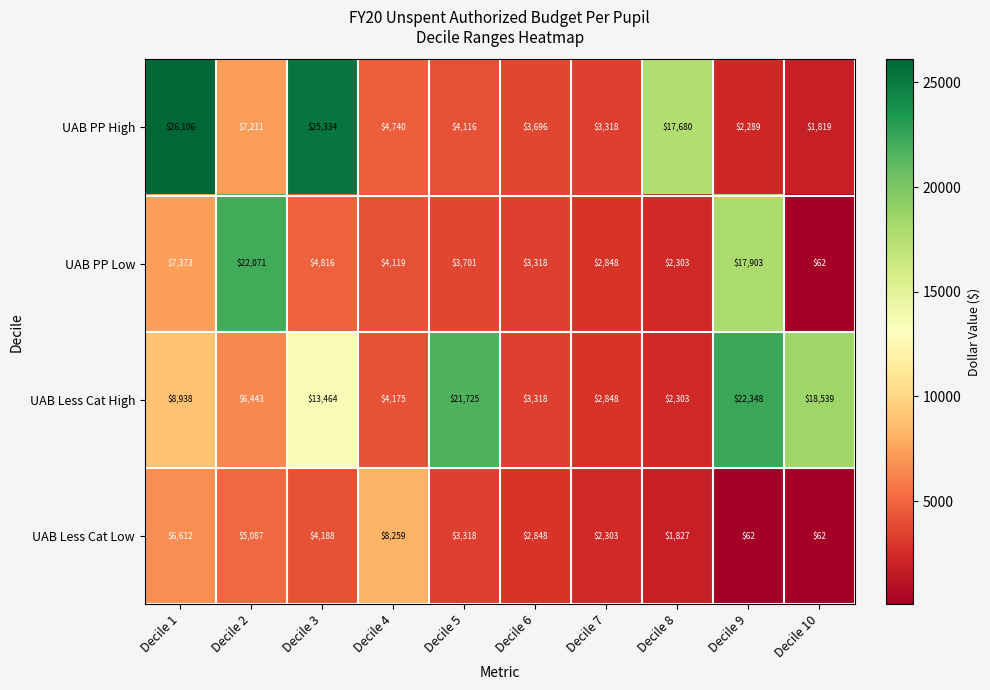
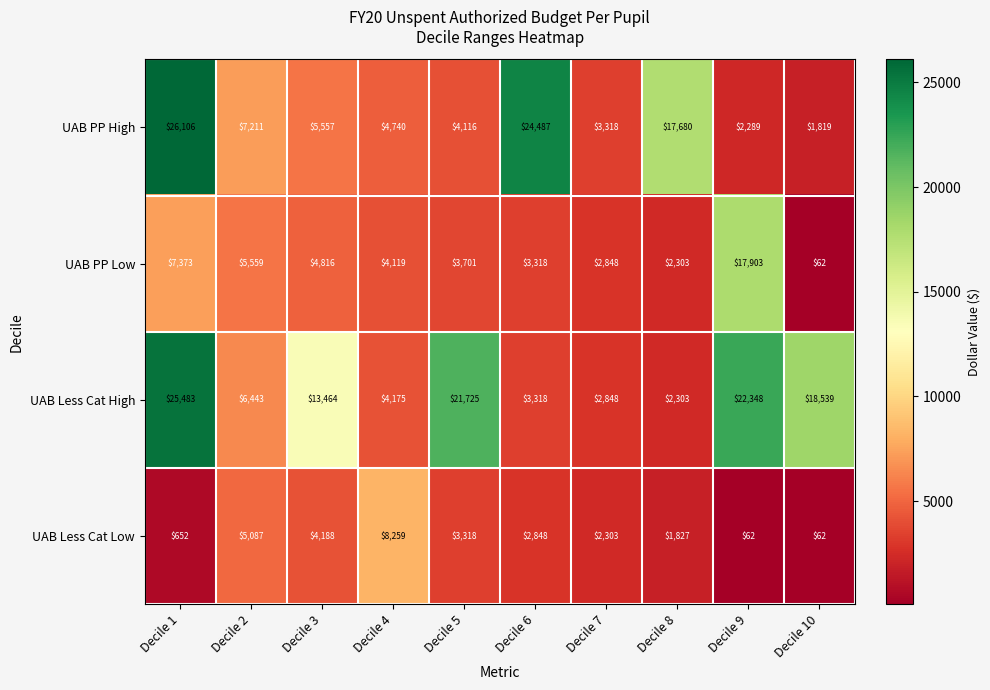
UAB PP High, Decile 3: $25,334 -> $5,557
UAB PP High, Decile 6: $3,696 -> $24,487
UAB PP Low, Decile 2: $22,071 -> $5,559
UAB Less Cat High, Decile 1: $8,938 -> $25,483
UAB Less Cat Low, Decile 1: $6,612 -> $652
